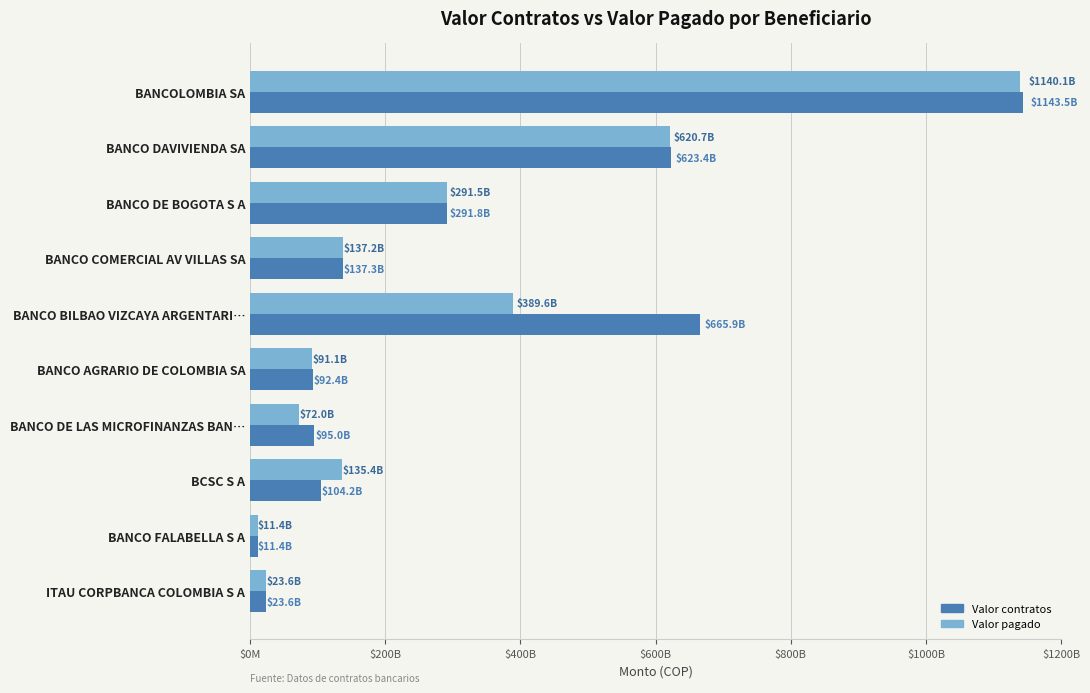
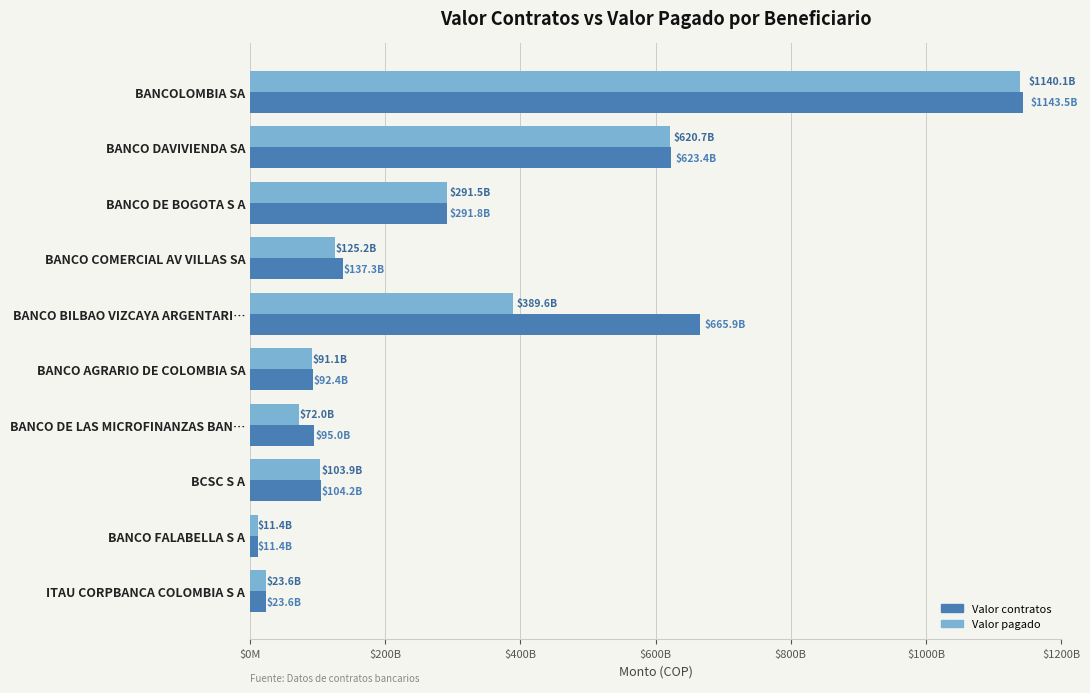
Valor pagado, BANCO COMERCIAL AV VILLAS SA: $137.2B -> $125.2B
Valor pagado, BCSC S A: $135.4B -> $103.9B
